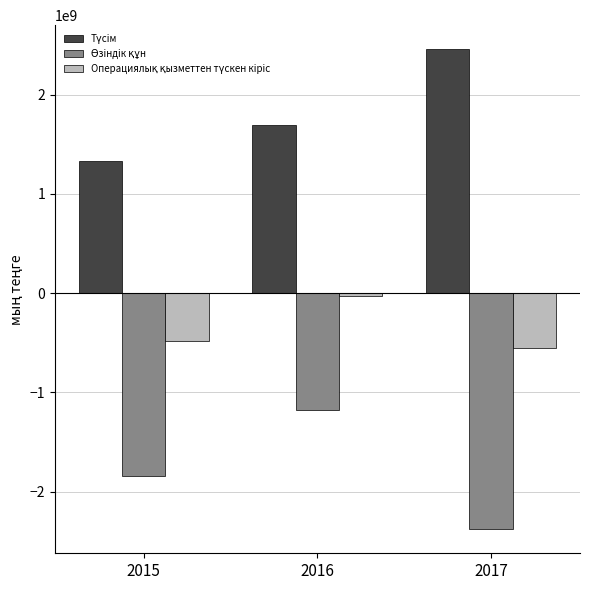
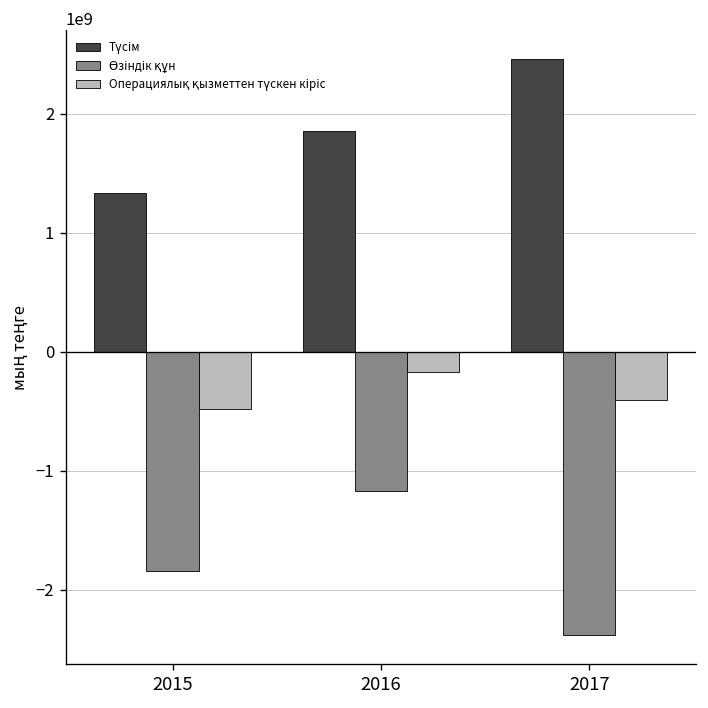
Түсім, 2016: 1700000000 -> 1900000000
Операциялық қызметтен түскен кіріс, 2016: 0 -> -200000000
Операциялық қызметтен түскен кіріс, 2017: -500000000 -> -400000000
